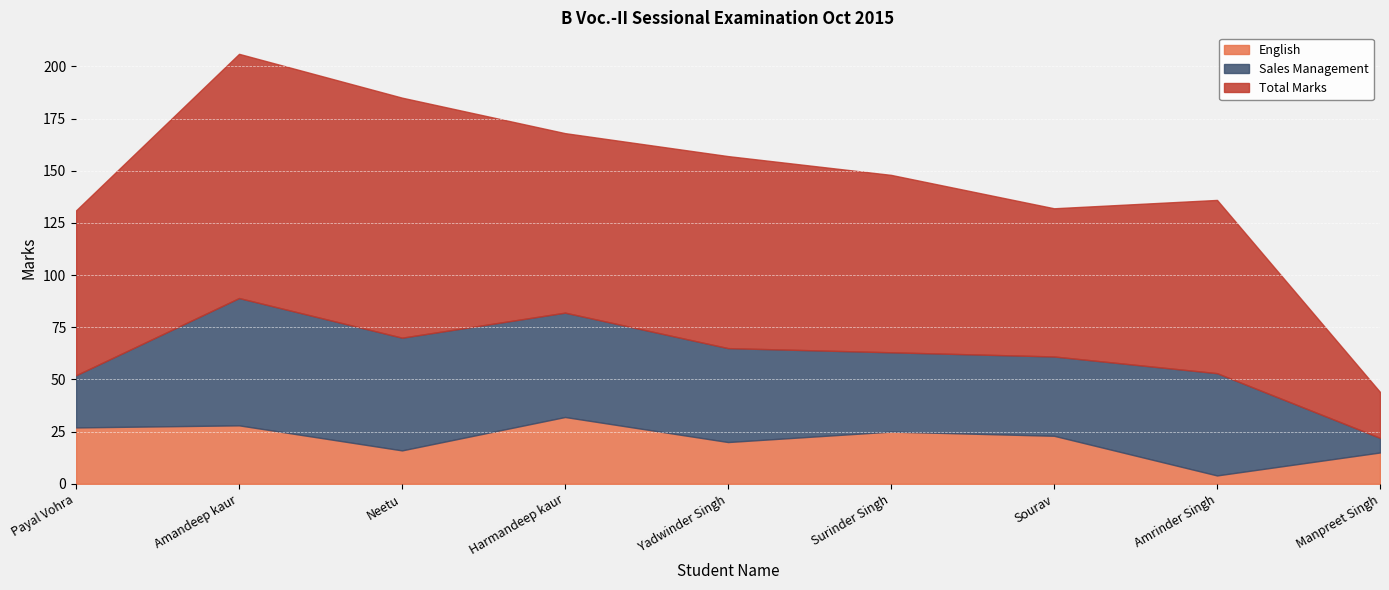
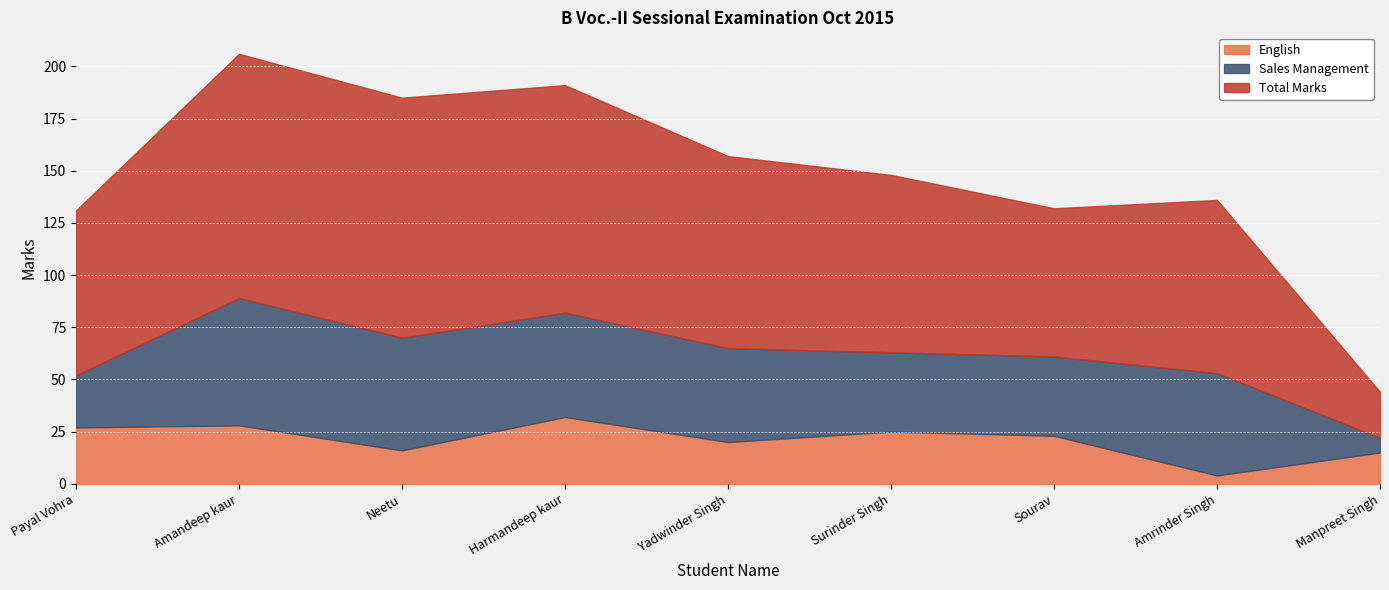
Total Marks, Harmandeep kaur: 86 -> 109
